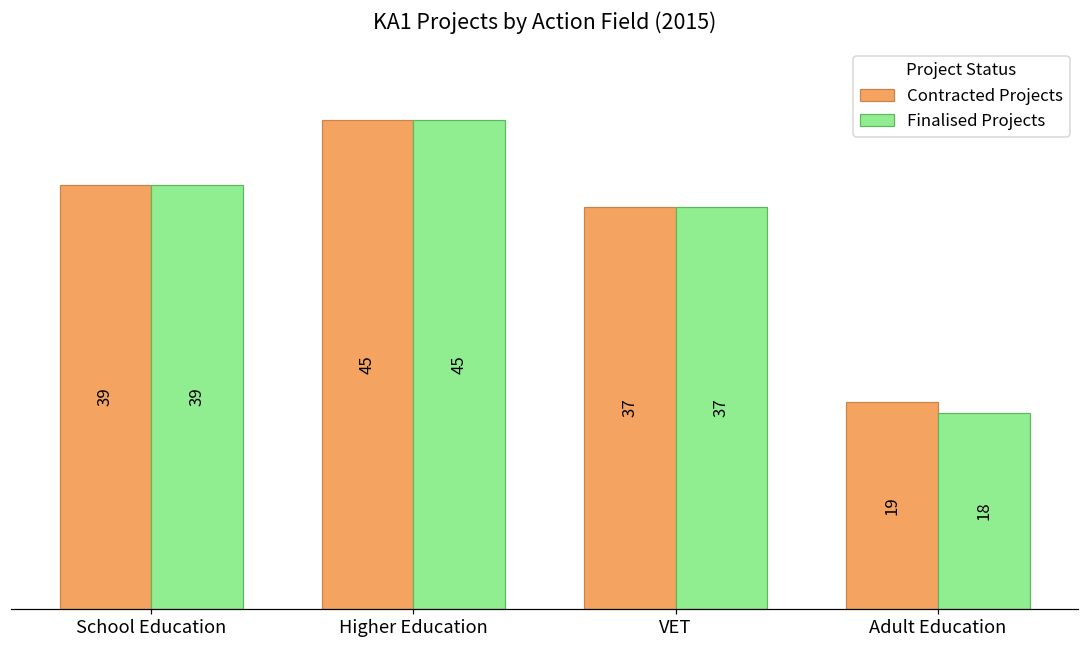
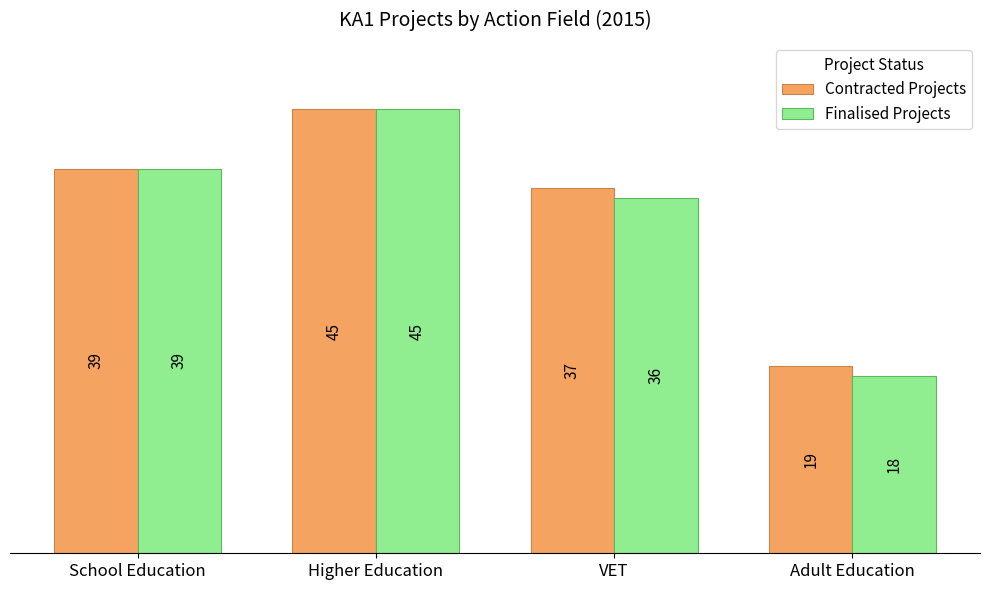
Finalised Projects, VET: 37 -> 36
